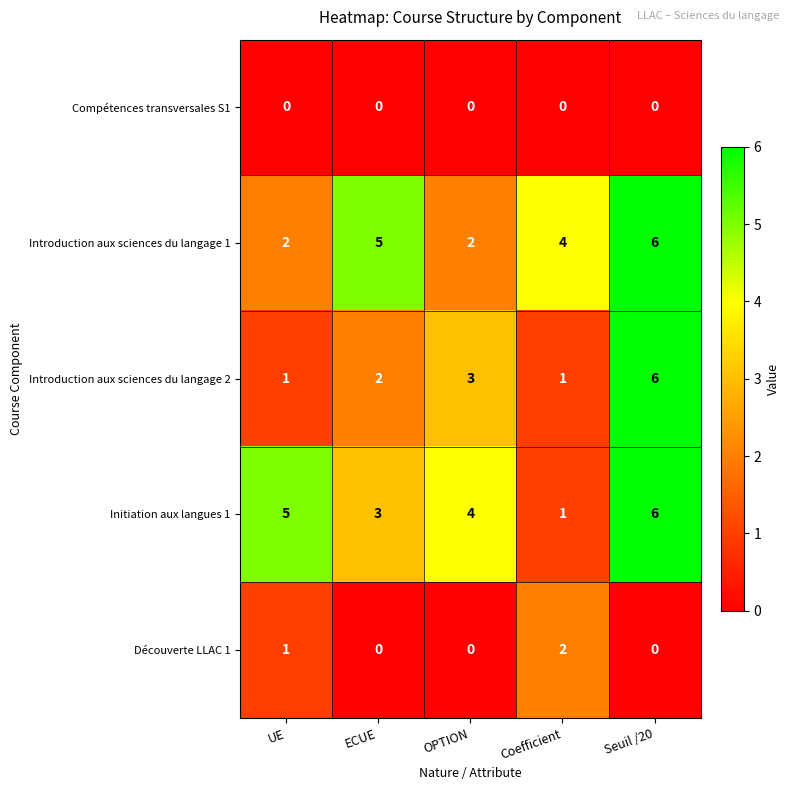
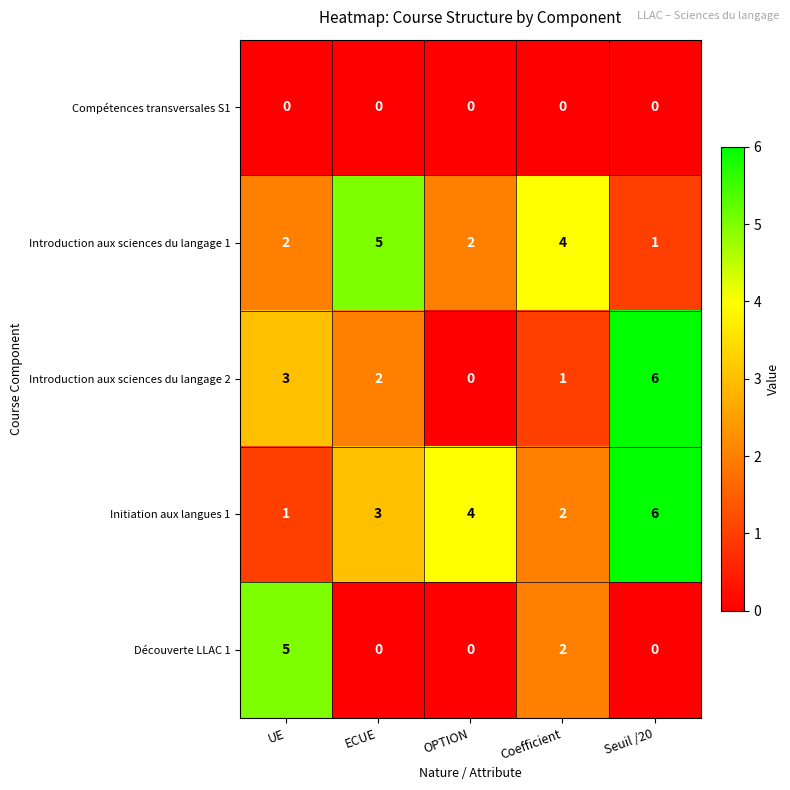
Introduction aux sciences du langage 1, Seuil /20: 6 -> 1
Introduction aux sciences du langage 2, UE: 1 -> 3
Introduction aux sciences du langage 2, OPTION: 3 -> 0
Initiation aux langues 1, UE: 5 -> 1
Initiation aux langues 1, Coefficient: 1 -> 2
Découverte LLAC 1, UE: 1 -> 5
